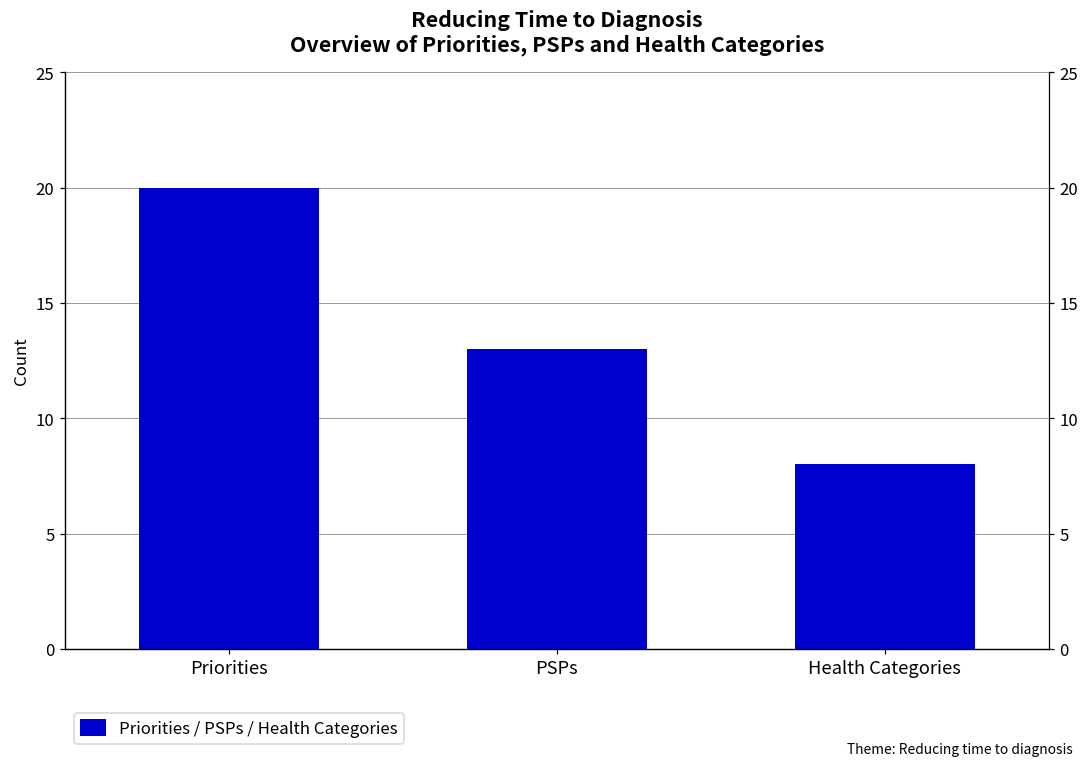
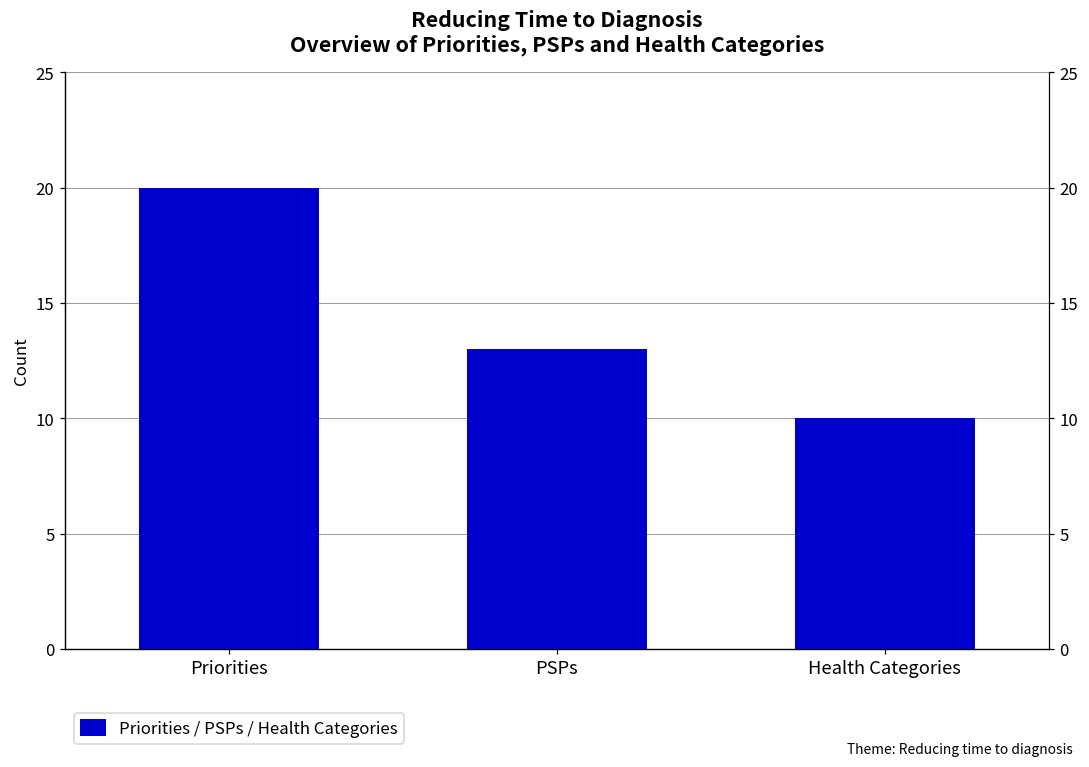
Health Categories: 8 -> 10
